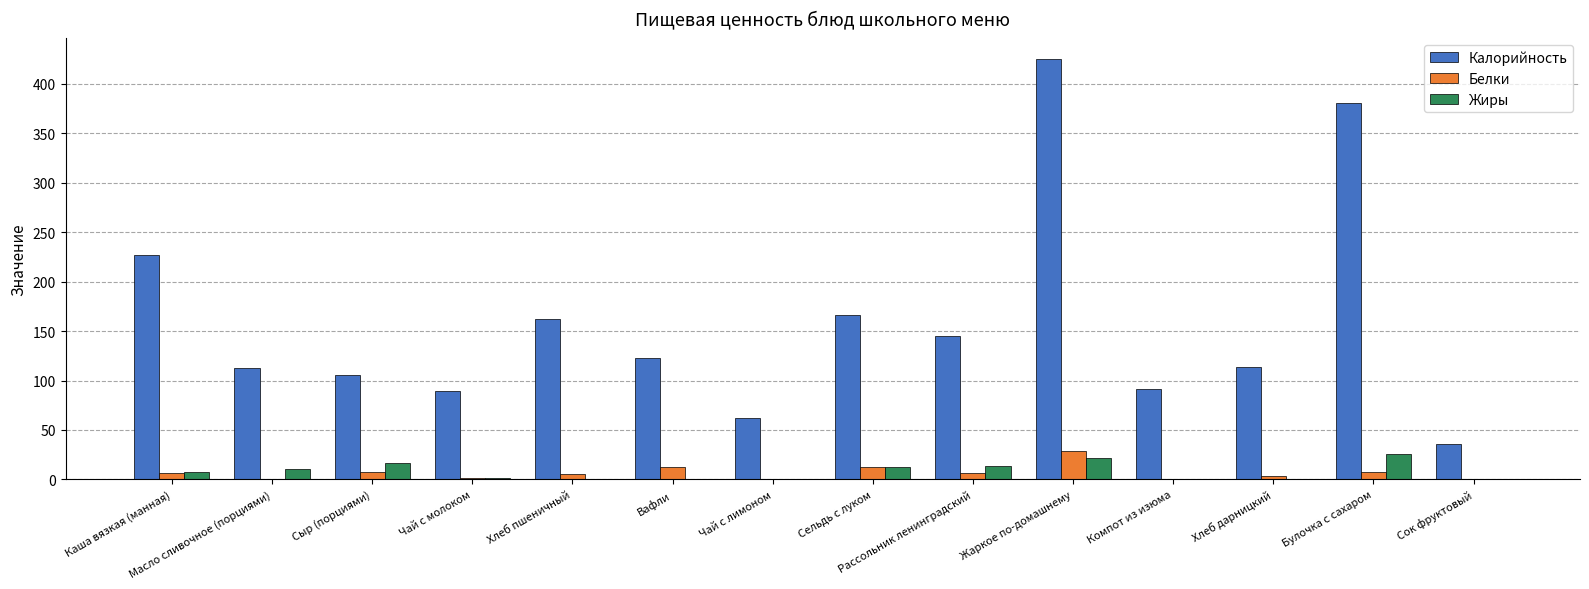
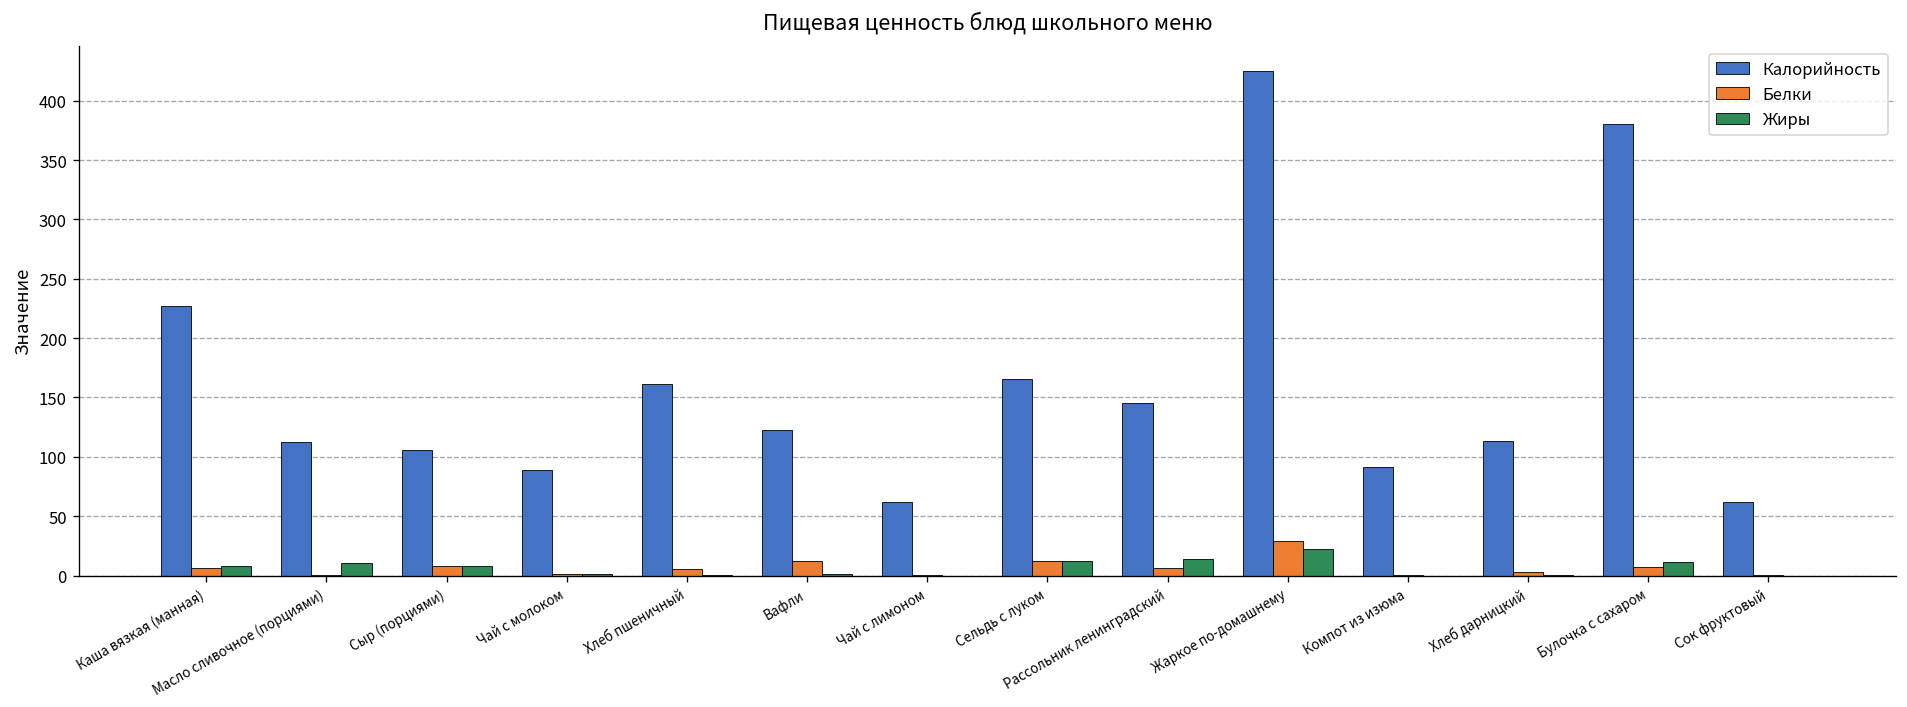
Жиры, Сыр (порциями): 20 -> 10
Жиры, Булочка с сахаром: 30 -> 10
Калорийность, Сок фруктовый: 40 -> 60
